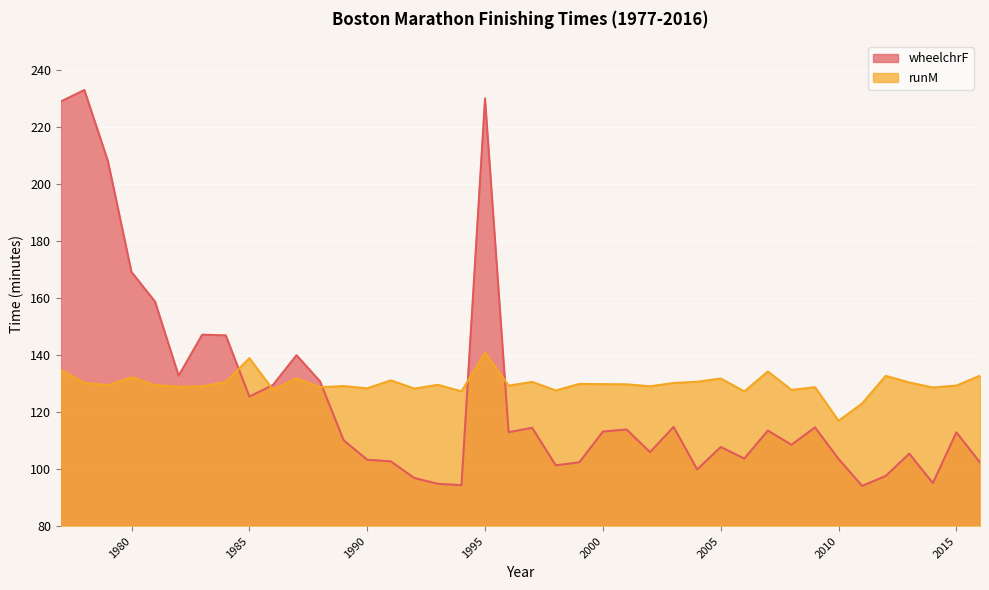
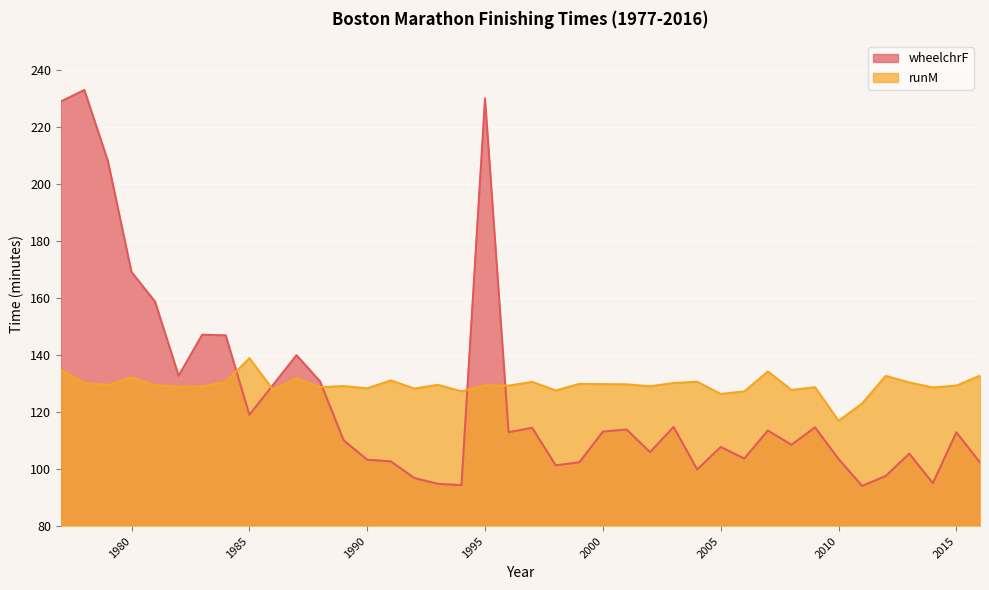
wheelchrF, 1985: 125 -> 119
runM, 1995: 141 -> 129
runM, 2005: 132 -> 126
